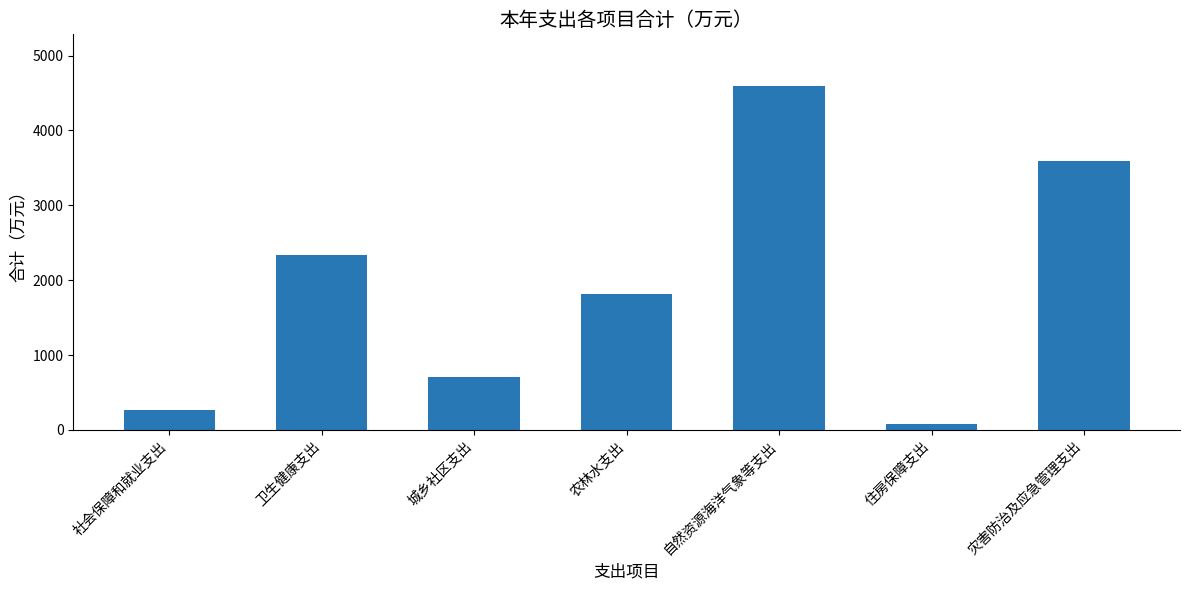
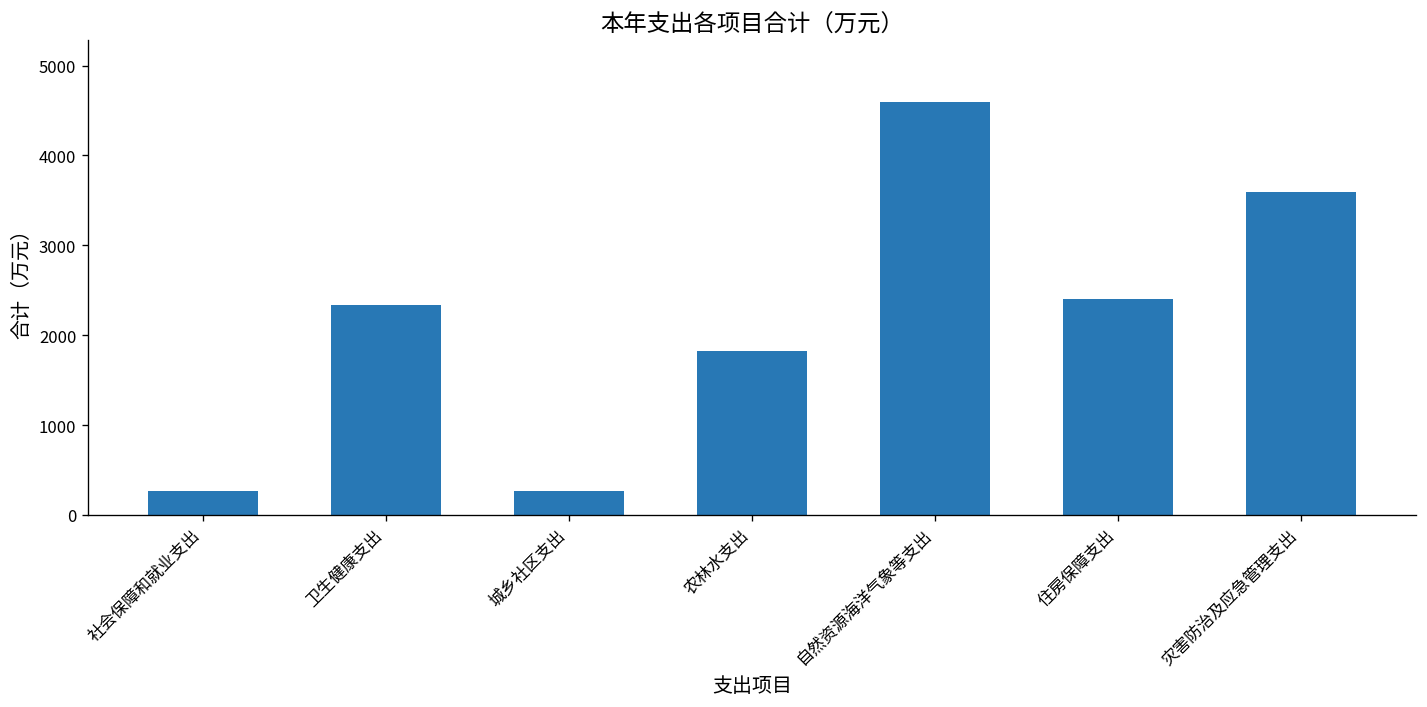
城乡社区支出: 700 -> 300
住房保障支出: 100 -> 2400
